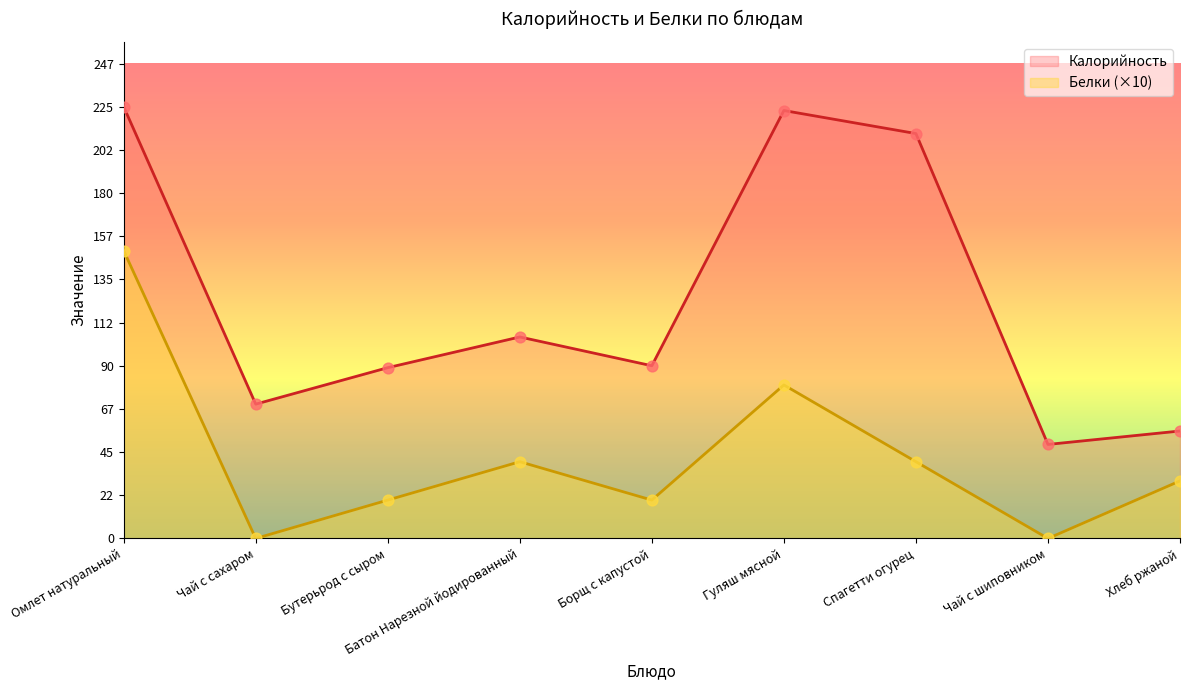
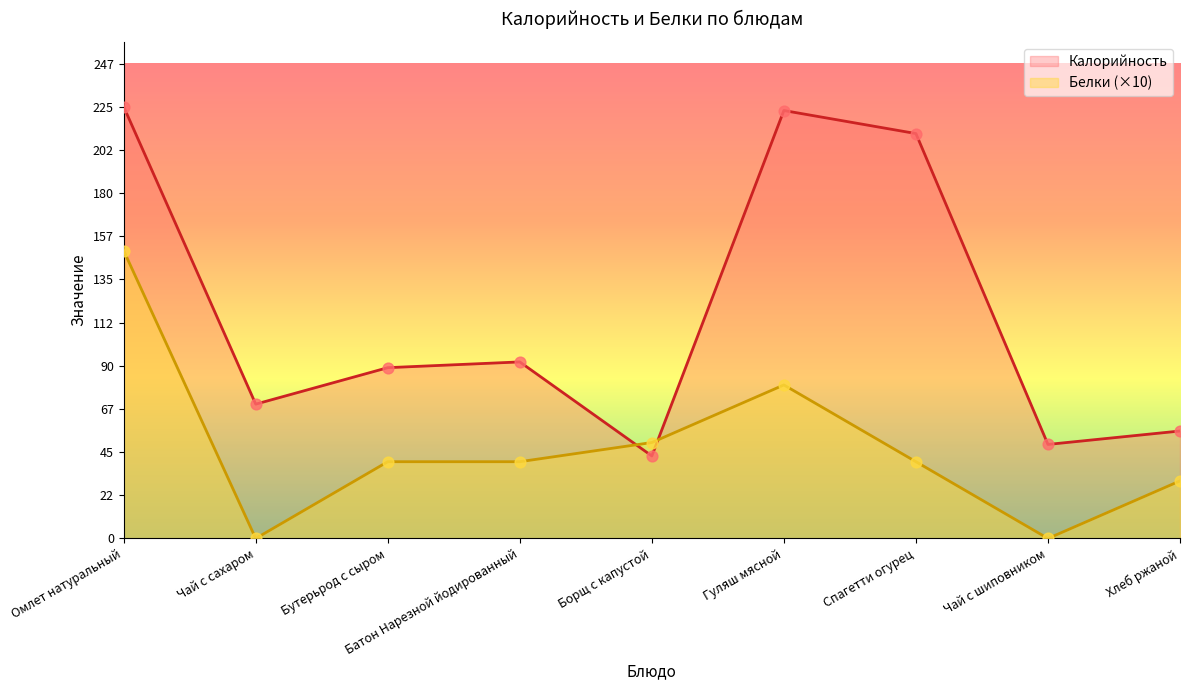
Белки (×10), Бутерьрод с сыром: 20 -> 40
Калорийность, Батон Нарезной йодированный: 105 -> 92
Калорийность, Борщ с капустой: 90 -> 43
Белки (×10), Борщ с капустой: 20 -> 50
